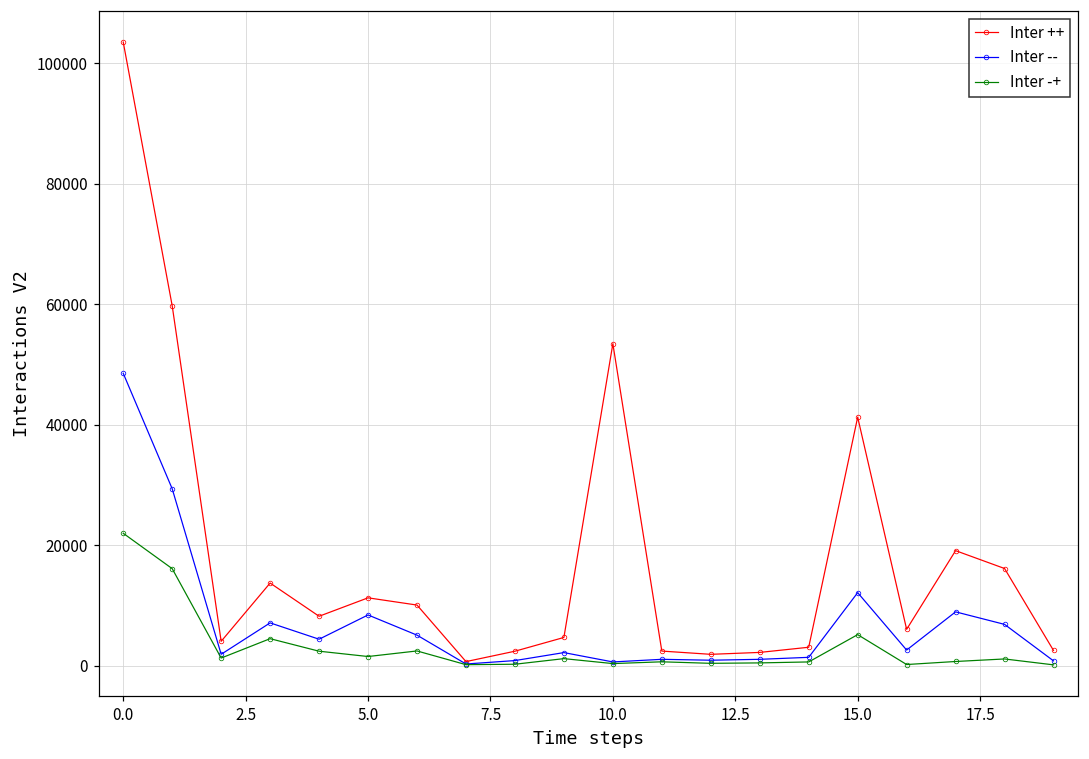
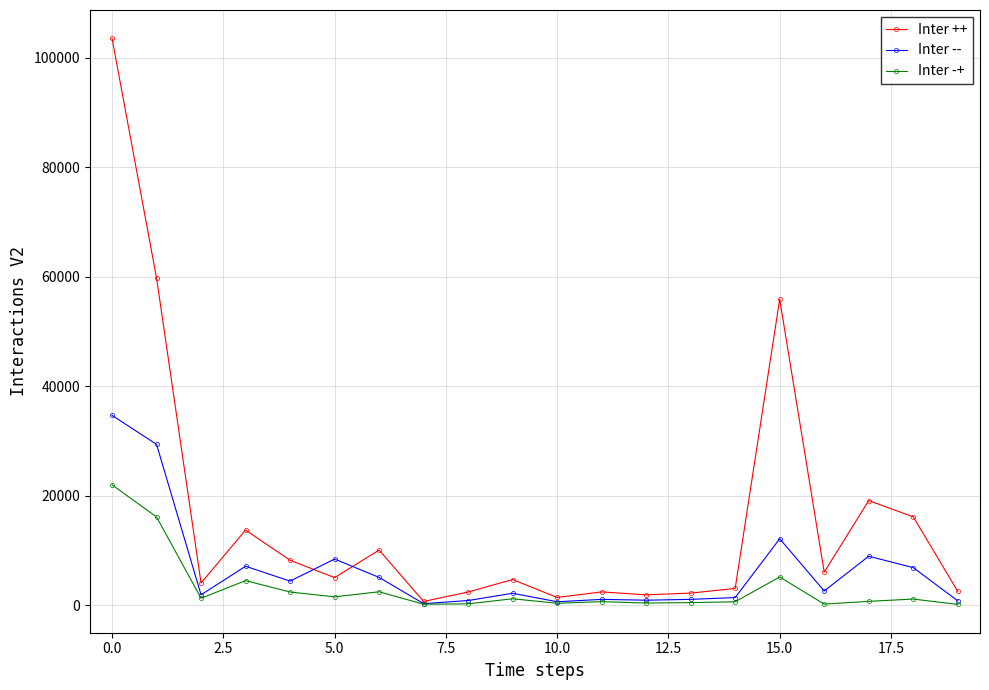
Inter --, 0.0: 49000 -> 35000
Inter ++, 5.0: 11000 -> 5000
Inter ++, 10.0: 53000 -> 1000
Inter ++, 15.0: 41000 -> 56000
